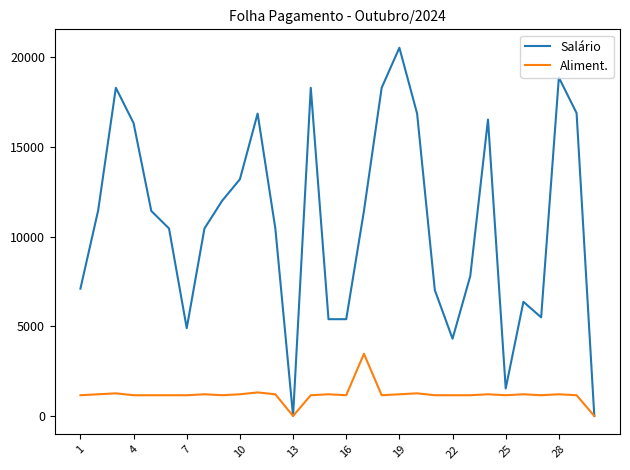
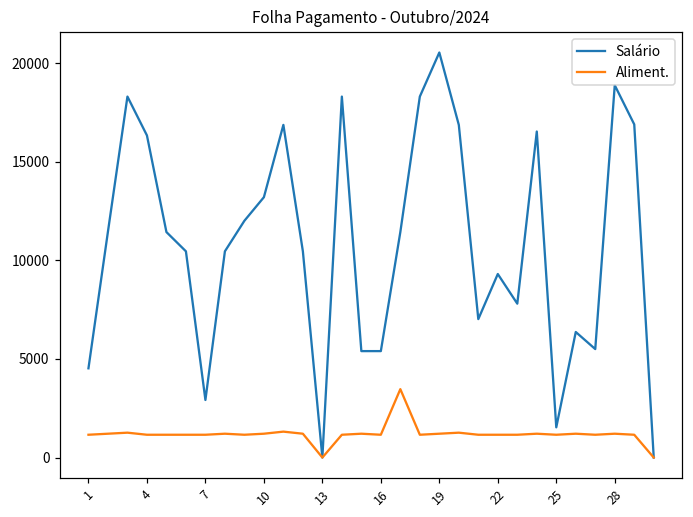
Salário, 1: 7100 -> 4500
Salário, 7: 4900 -> 2900
Salário, 22: 4300 -> 9300
